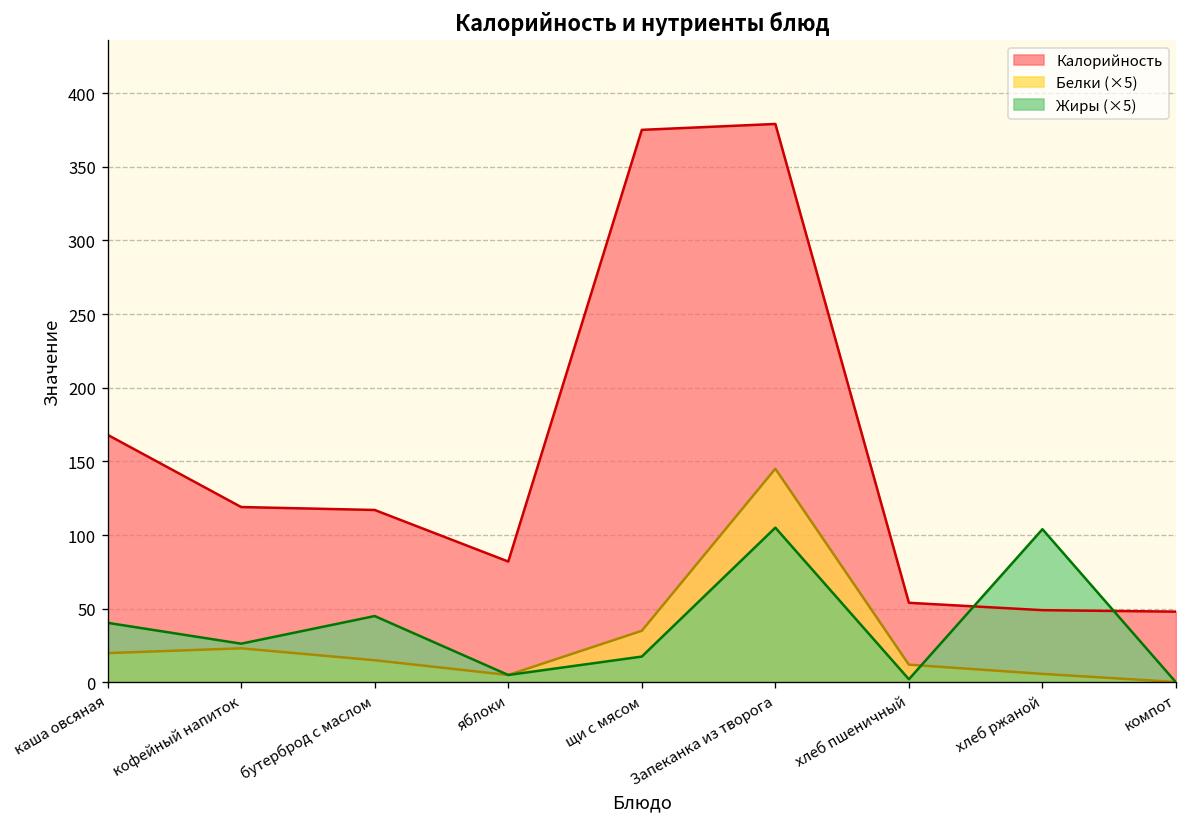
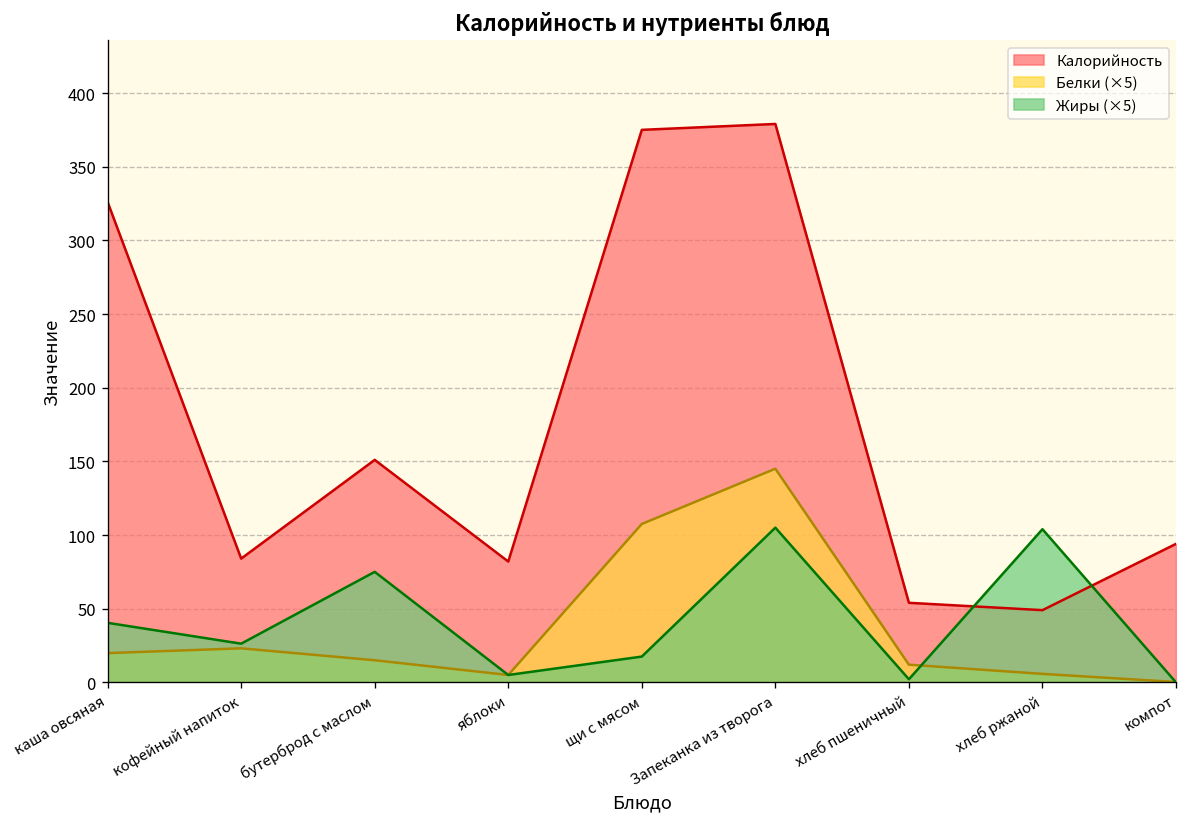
Калорийность, каша овсяная: 168 -> 326
Калорийность, кофейный напиток: 119 -> 84
Калорийность, бутерброд с маслом: 117 -> 151
Жиры (×5), бутерброд с маслом: 45 -> 75
Белки (×5), щи с мясом: 35 -> 108
Калорийность, компот: 48 -> 94
